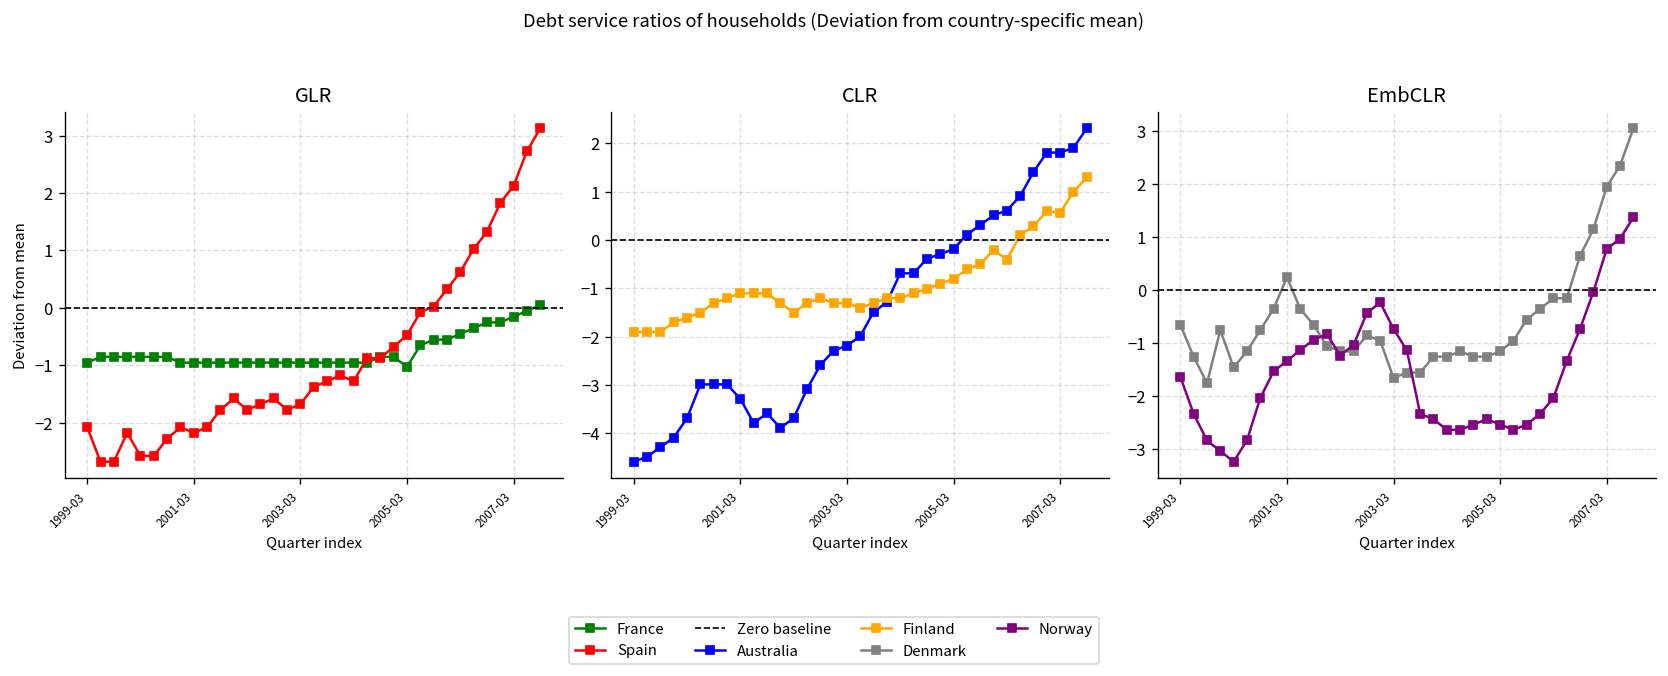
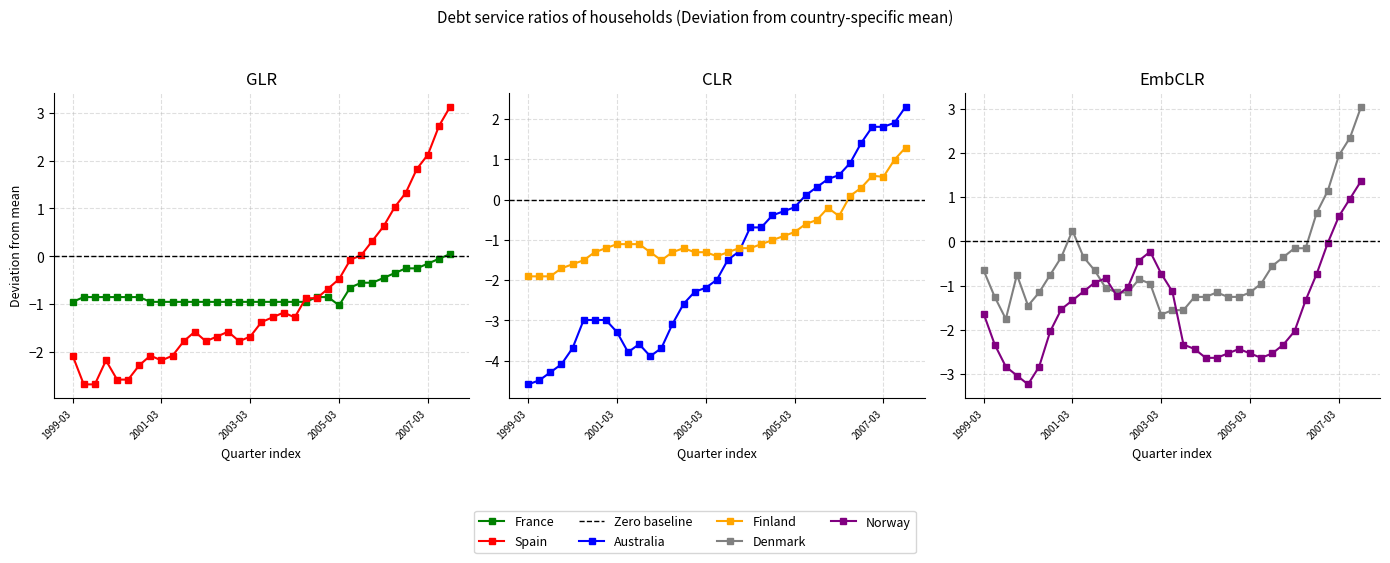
EmbCLR, Norway, 2007-03: 0.8 -> 0.6
